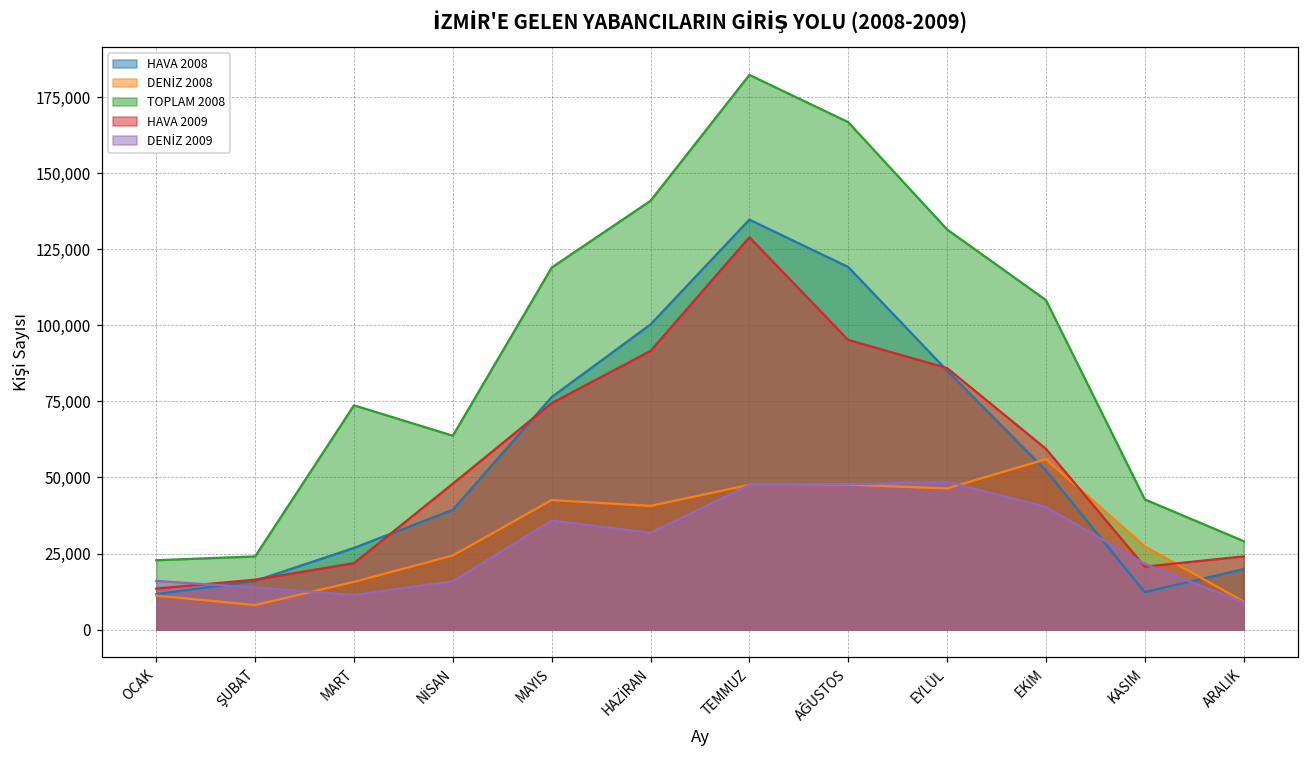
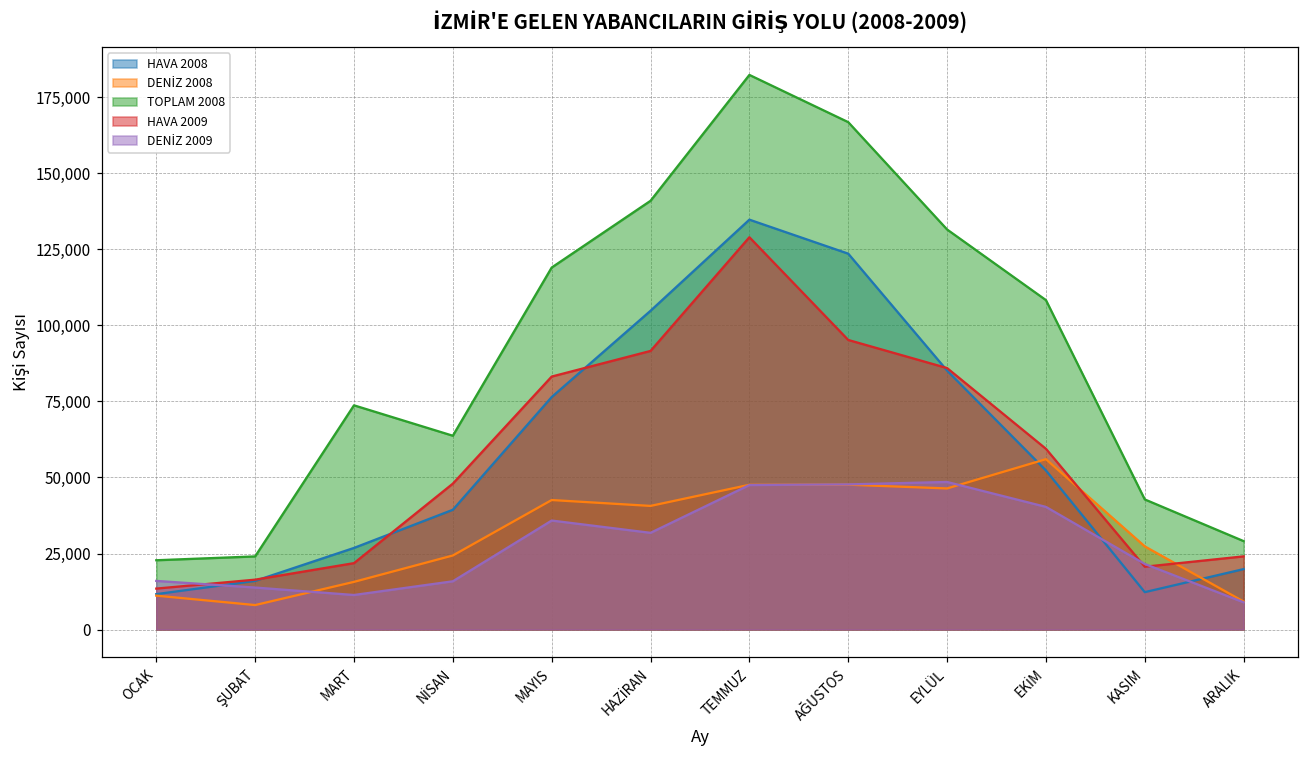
HAVA 2009, MAYIS: 74,000 -> 83,000
HAVA 2008, HAZİRAN: 100,000 -> 105,000
HAVA 2008, AĞUSTOS: 119,000 -> 124,000
